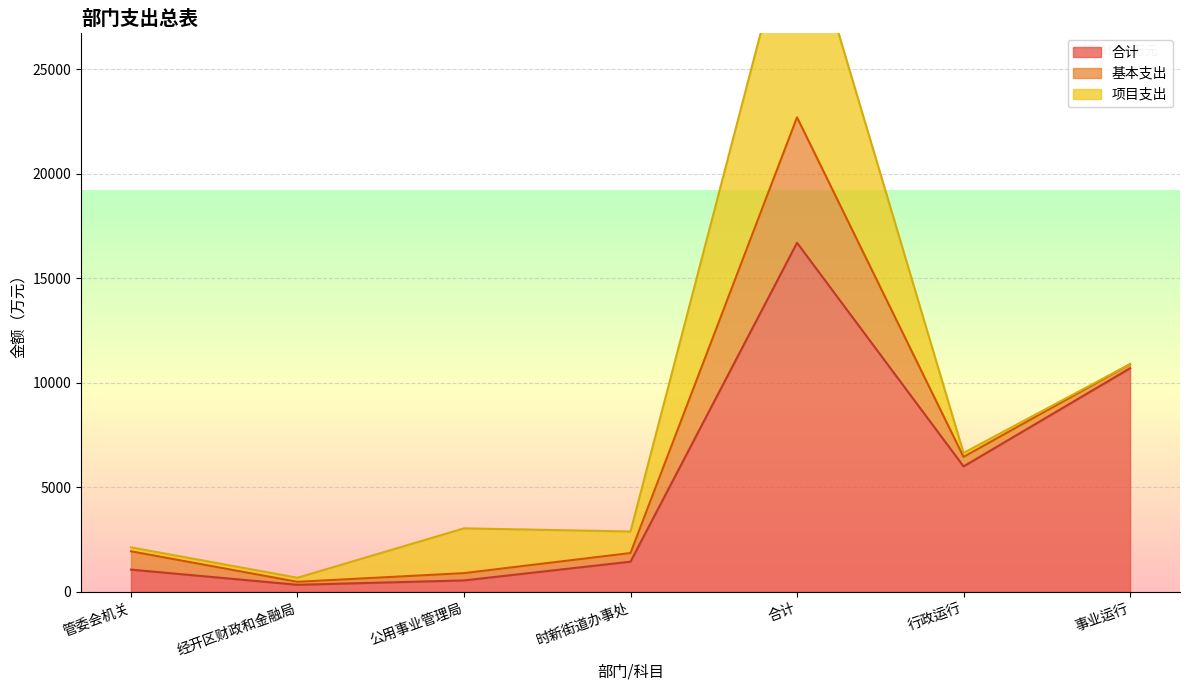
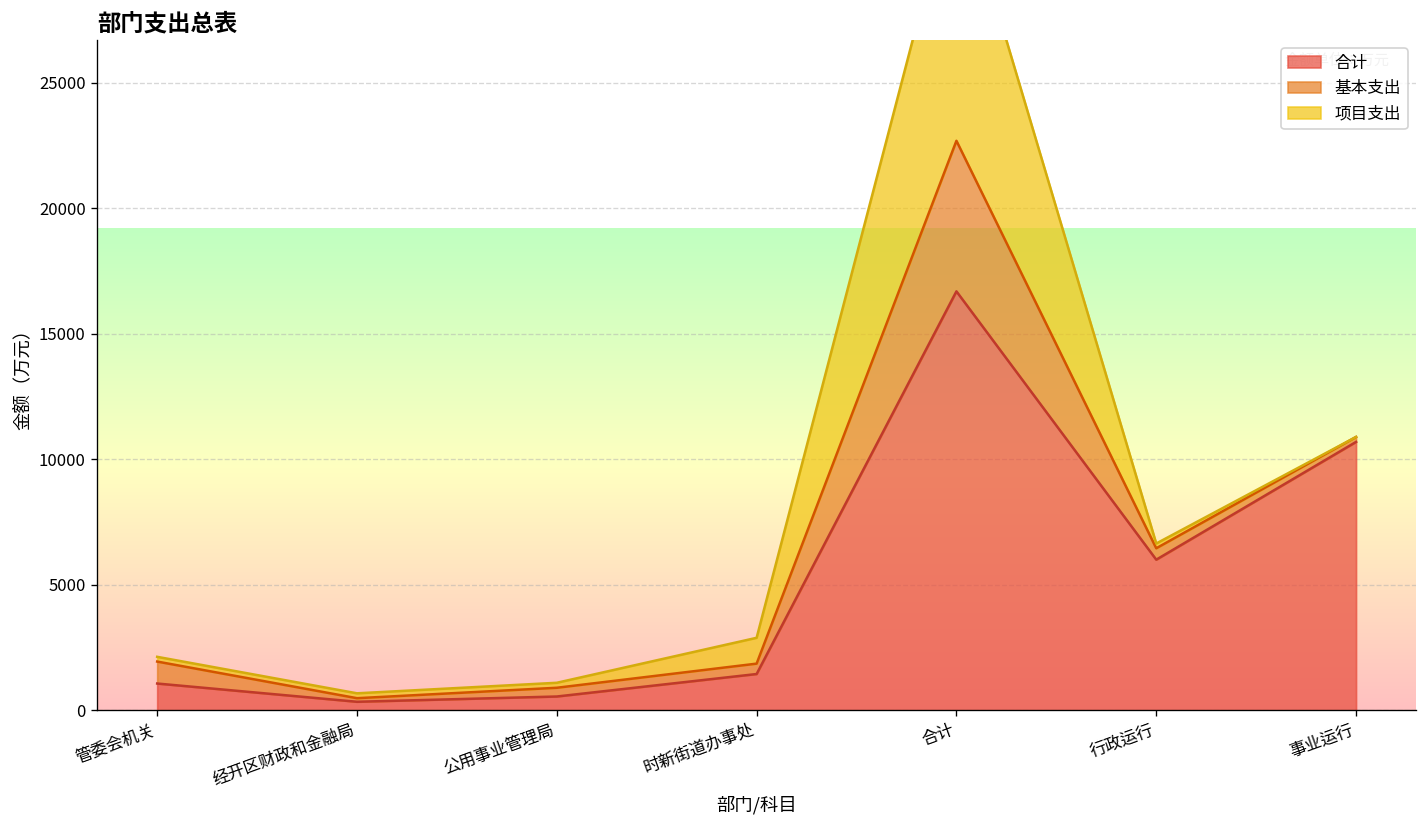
项目支出, 公用事业管理局: 2100 -> 200
